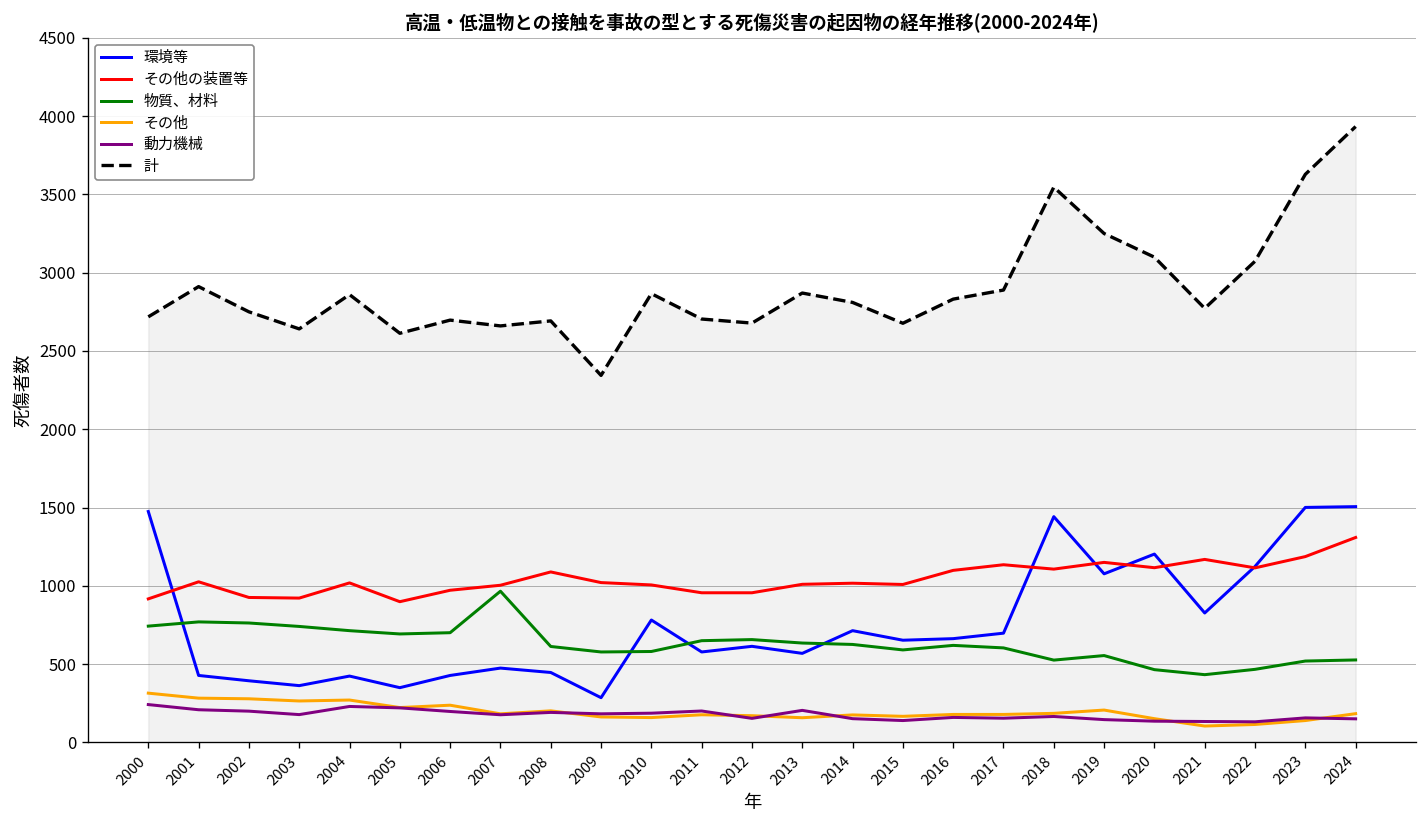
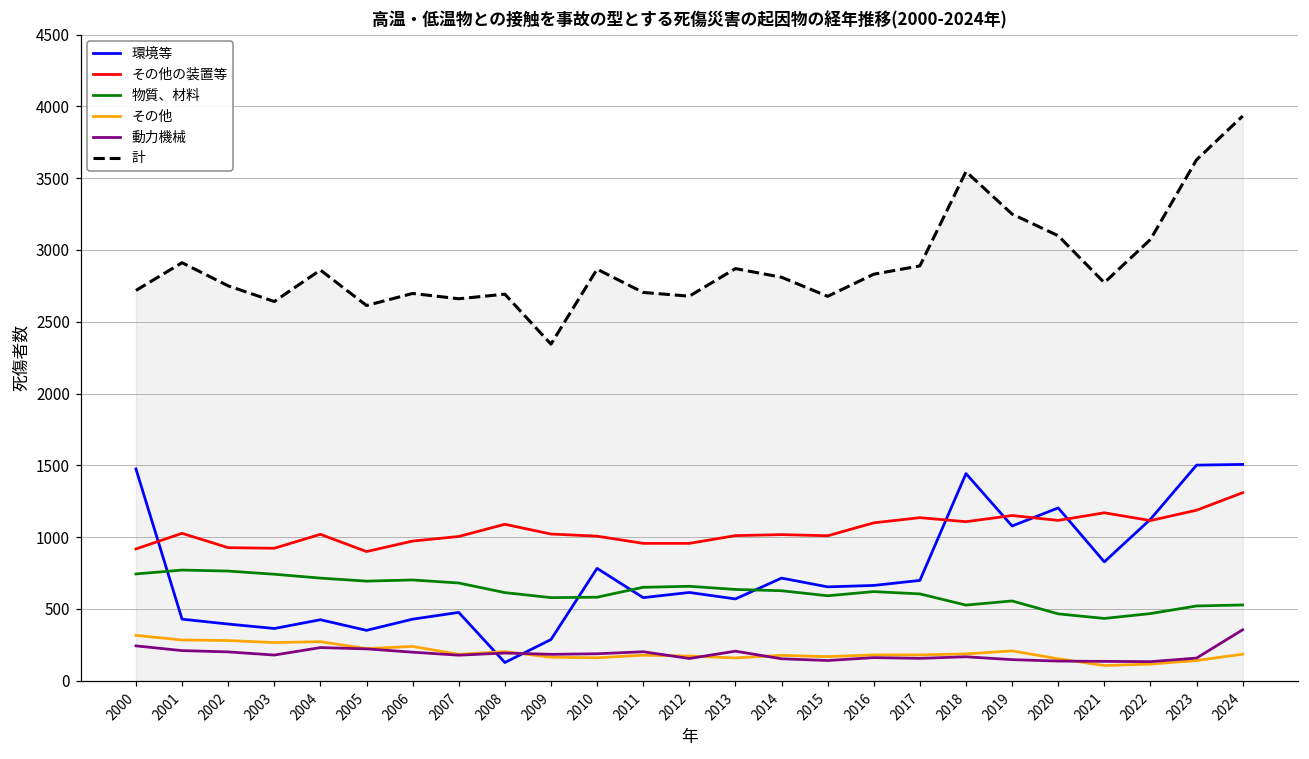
物質、材料, 2007: 970 -> 680
環境等, 2008: 450 -> 130
動力機械, 2024: 150 -> 350
